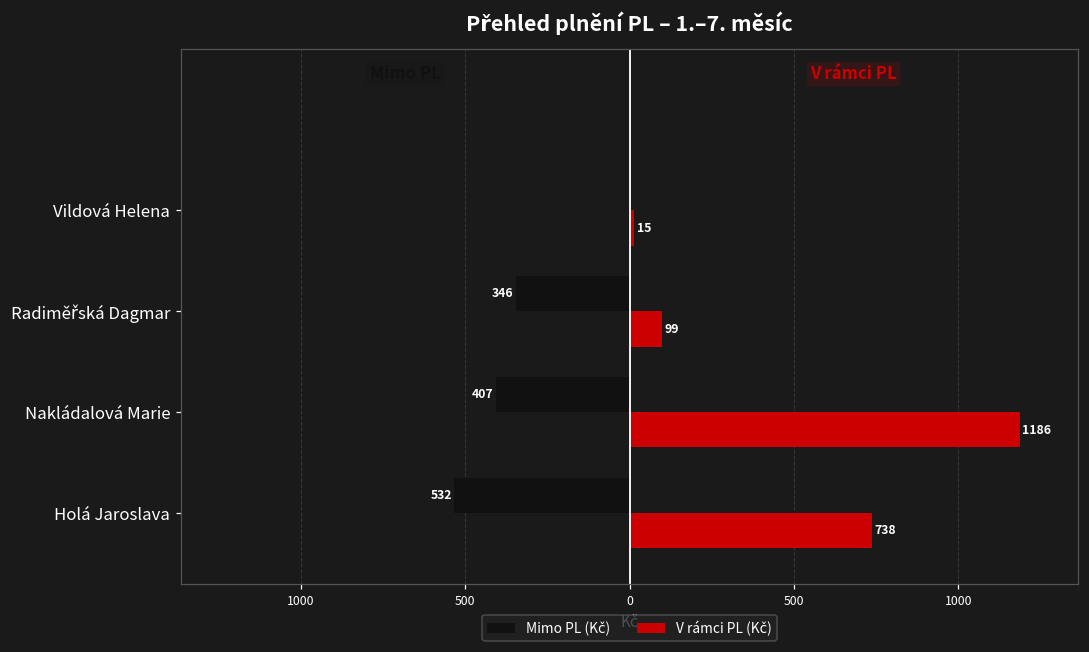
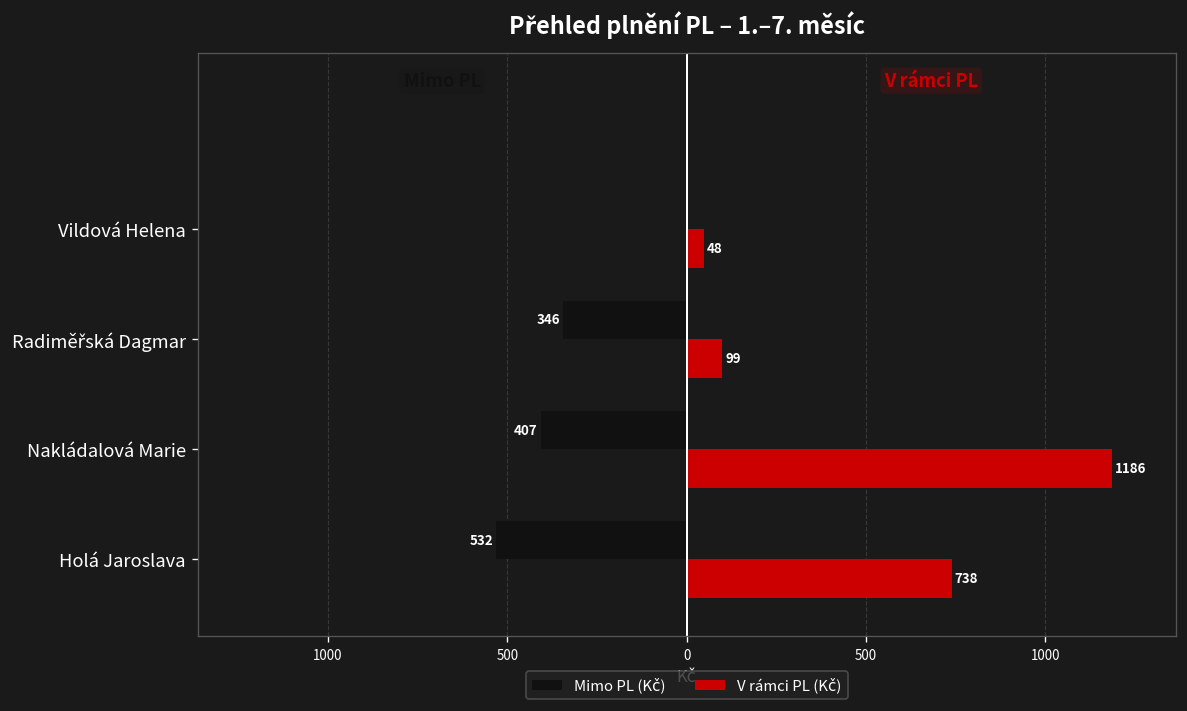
V rámci PL (Kč), Vildová Helena: 15 -> 48
